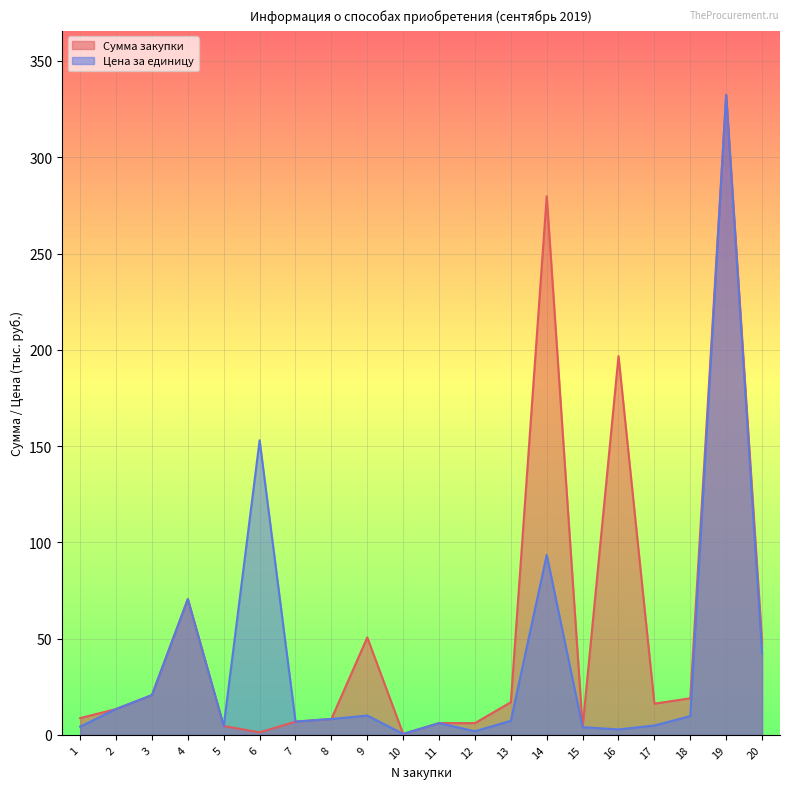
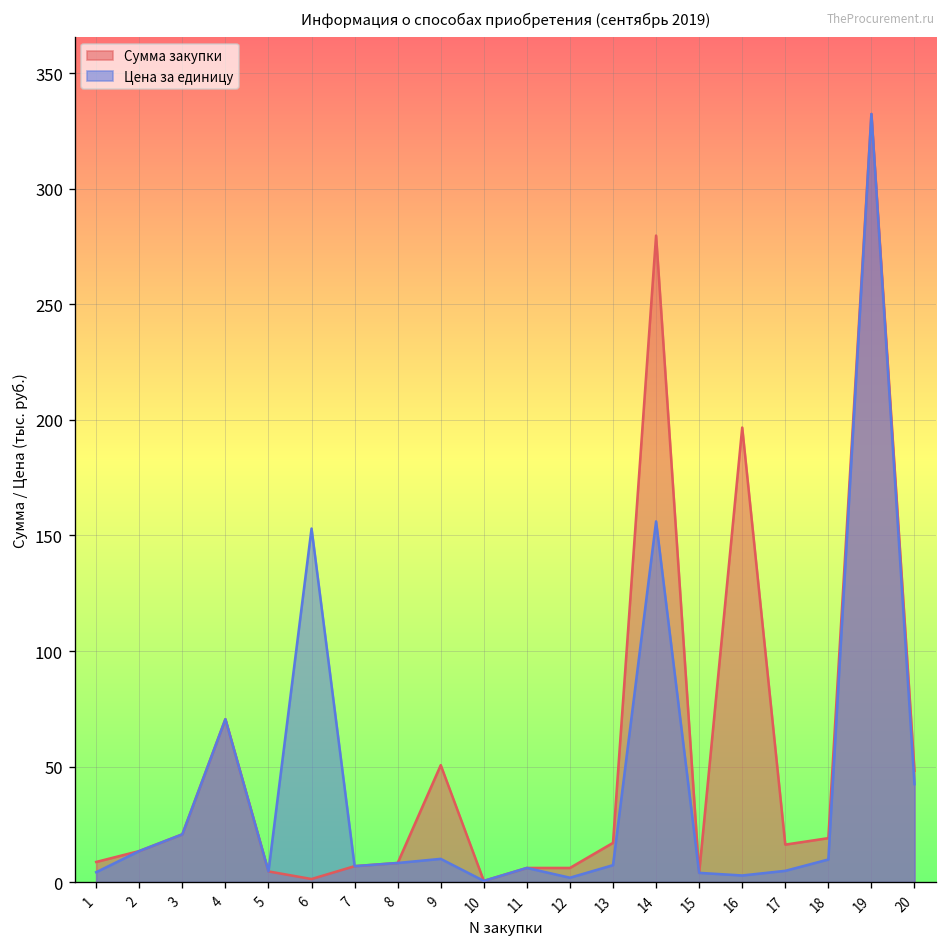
Цена за единицу, 14: 94 -> 156
